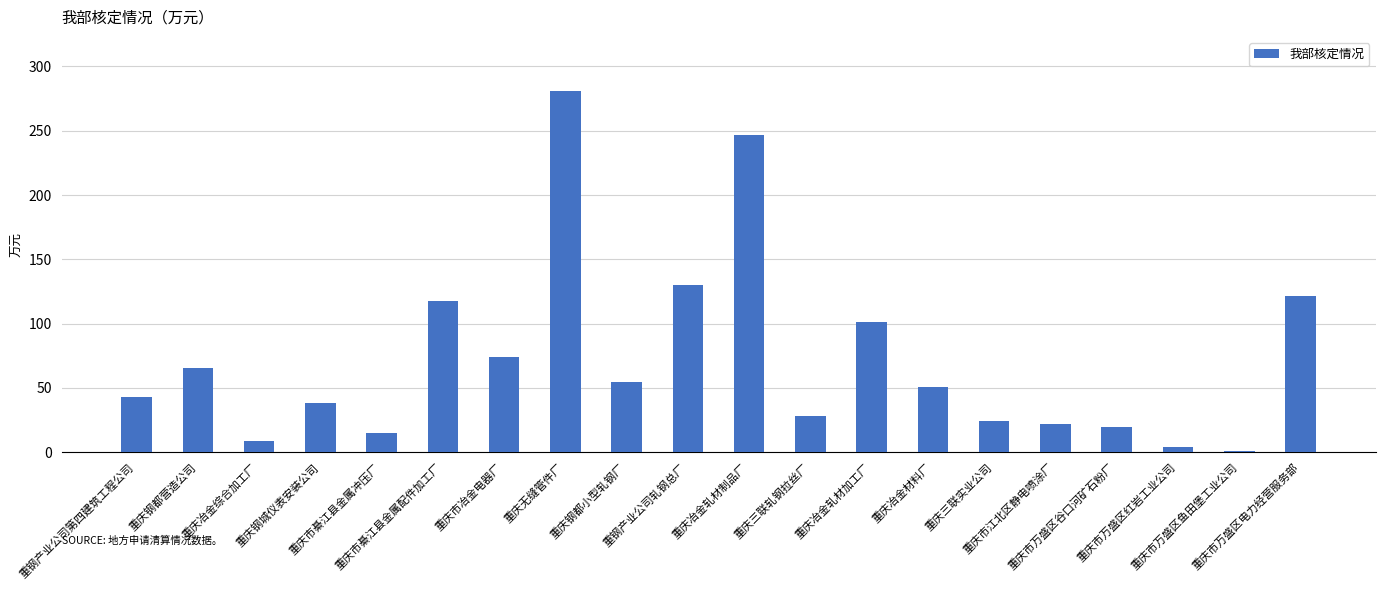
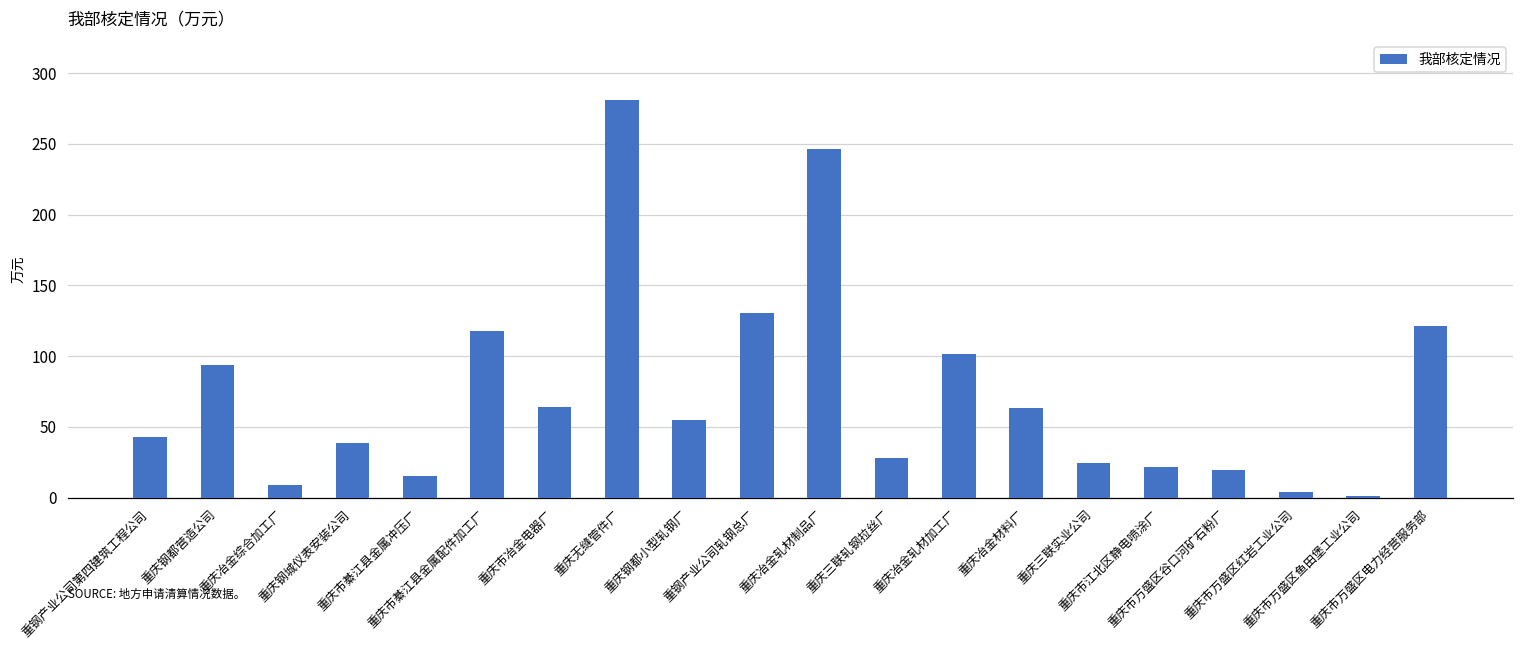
重庆钢都营造公司: 66 -> 94
重庆市冶金电器厂: 74 -> 64
重庆冶金材料厂: 51 -> 63
